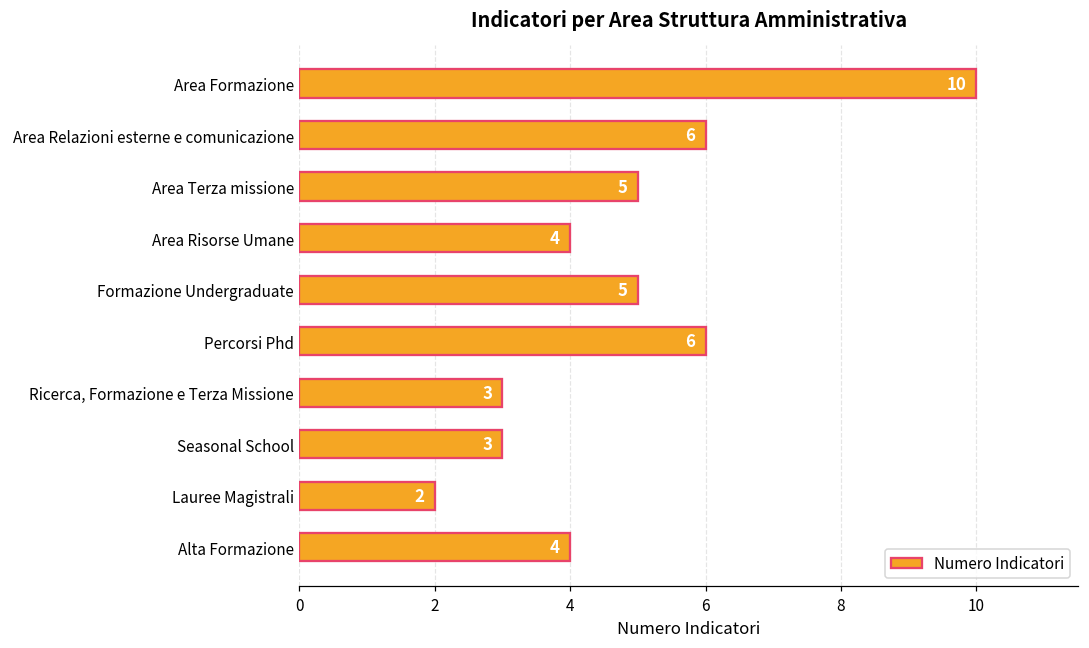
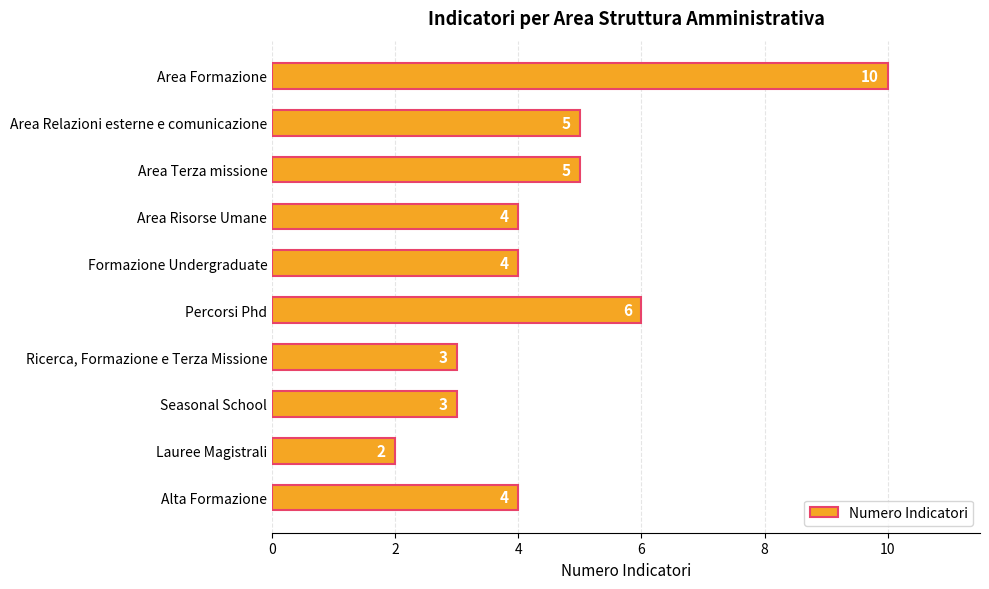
Area Relazioni esterne e comunicazione: 6 -> 5
Formazione Undergraduate: 5 -> 4
